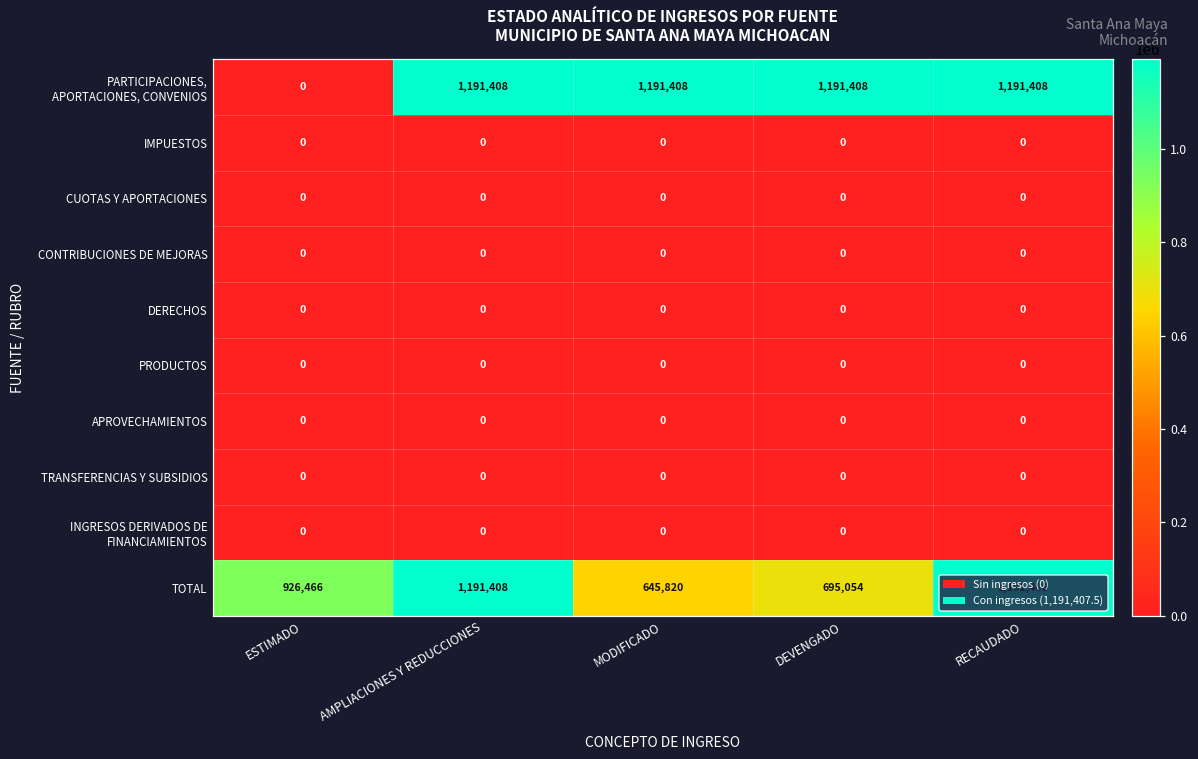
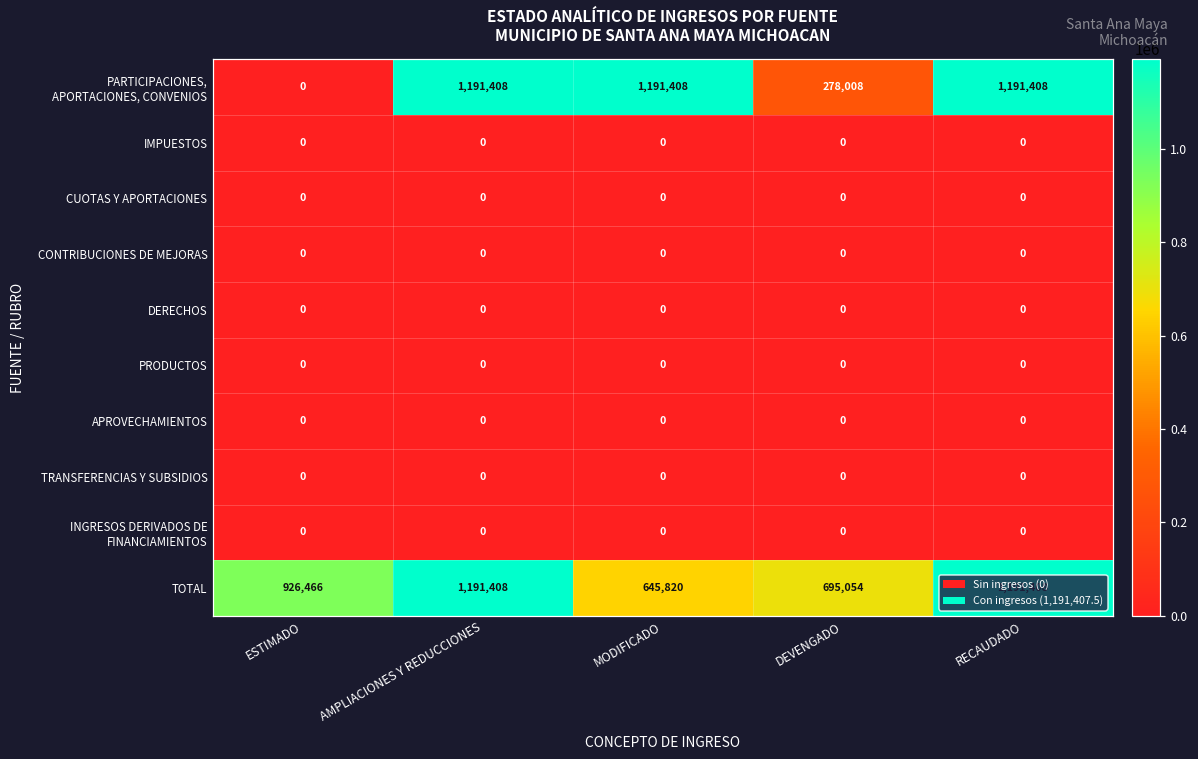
PARTICIPACIONES, APORTACIONES, CONVENIOS, DEVENGADO: 1,191,408 -> 278,008
